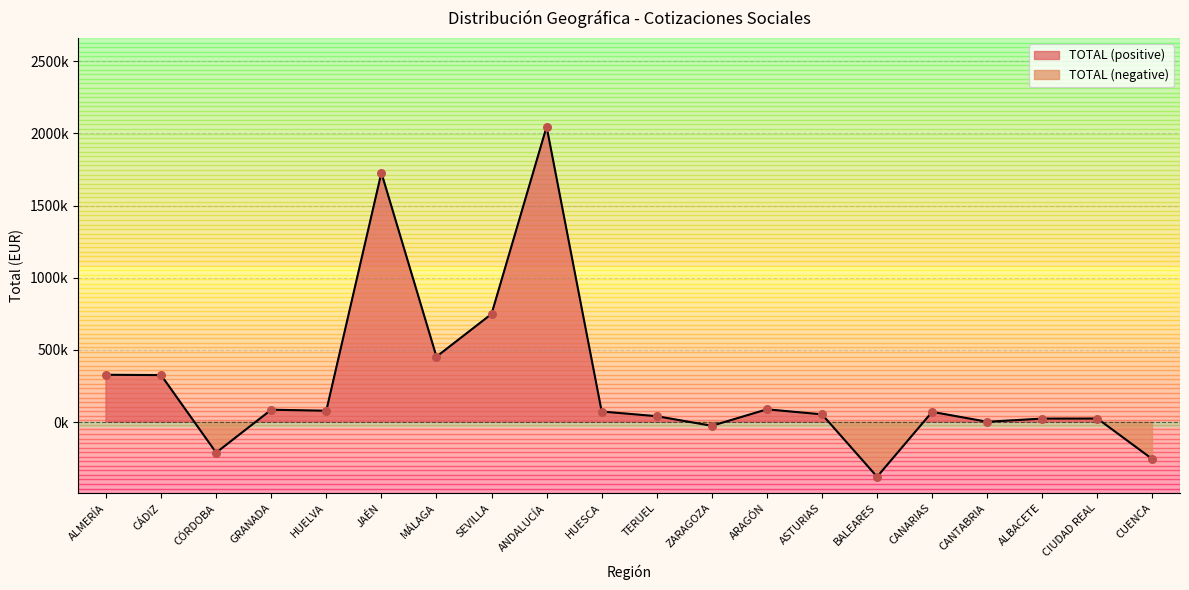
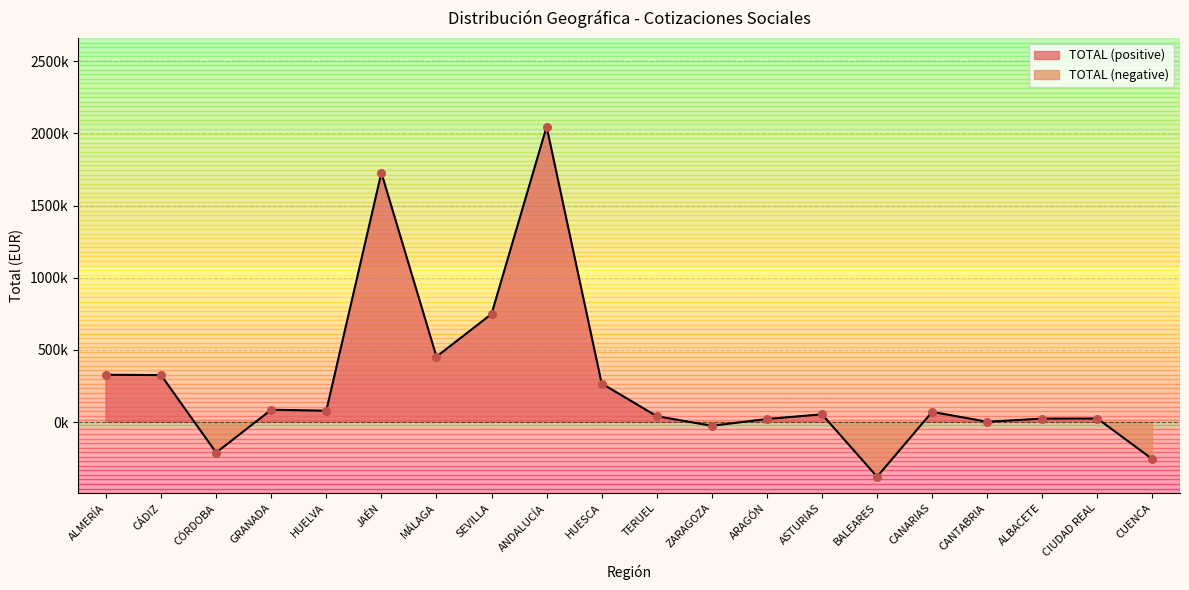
HUESCA: 70000 -> 270000
ARAGÓN: 90000 -> 20000
